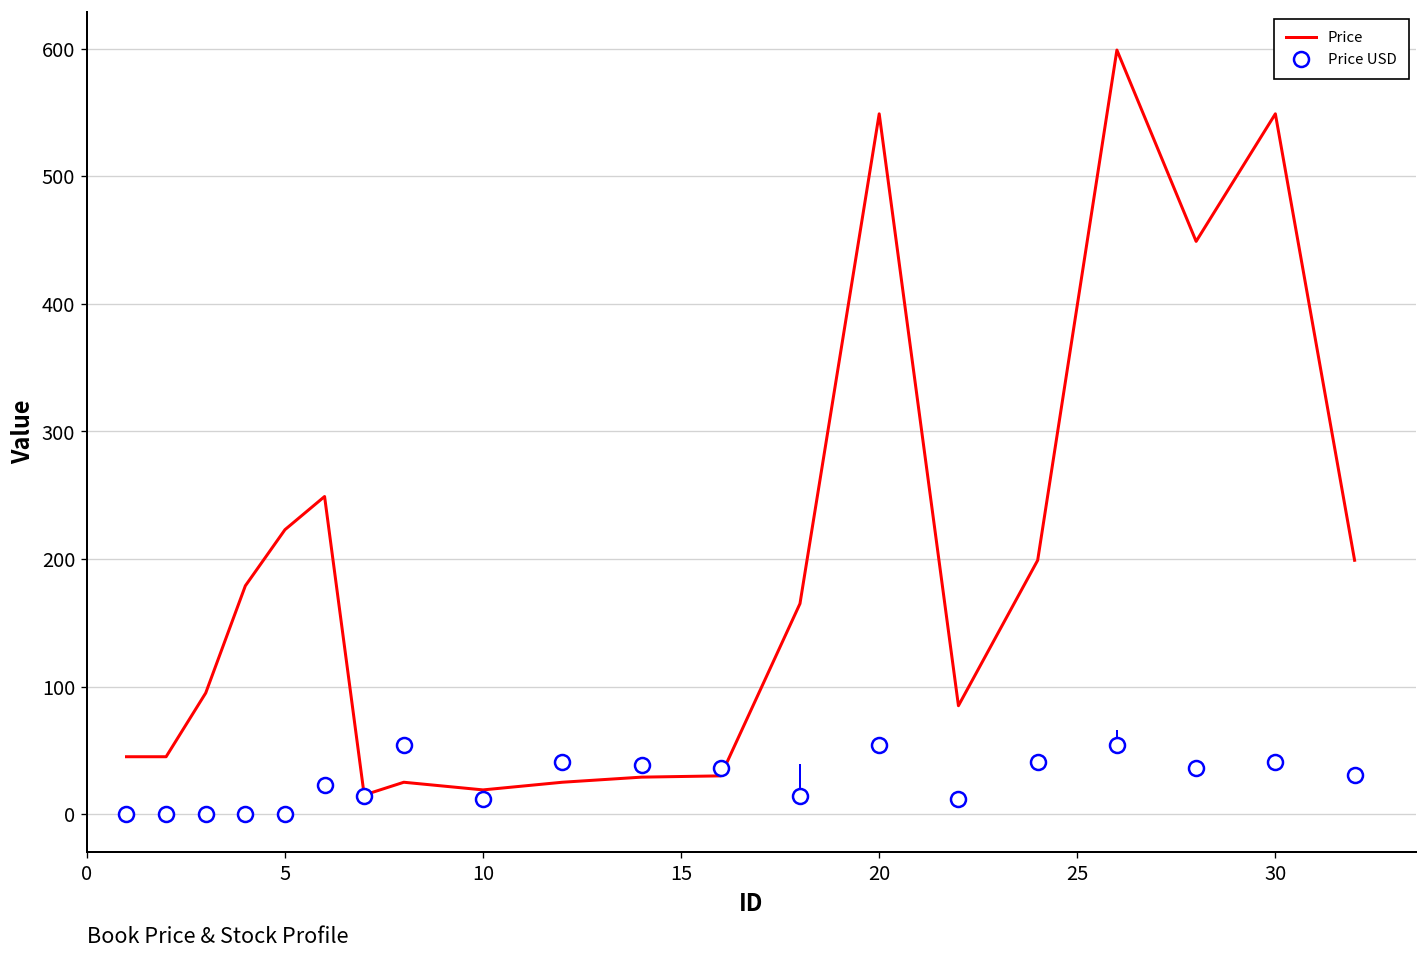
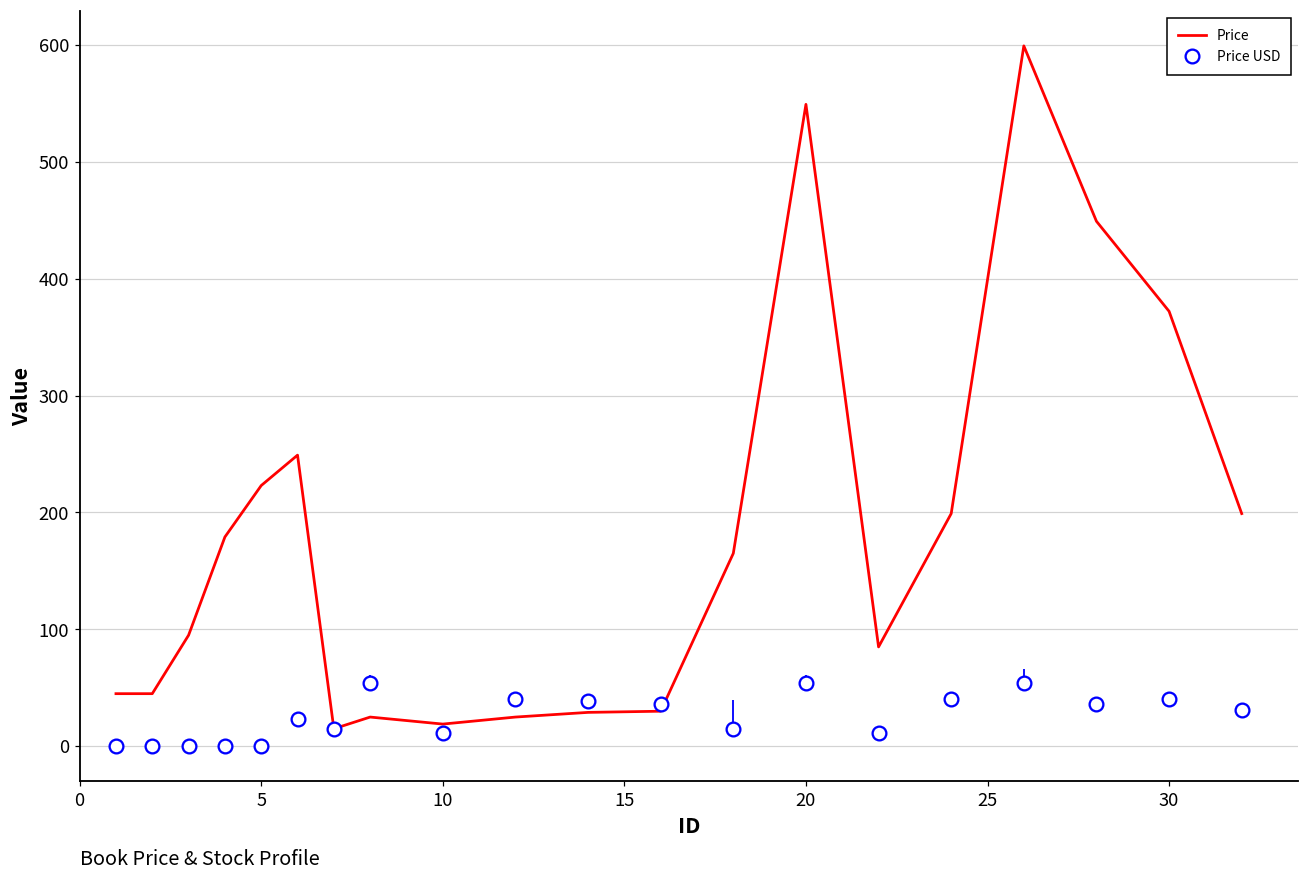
Price, 30: 549 -> 372
